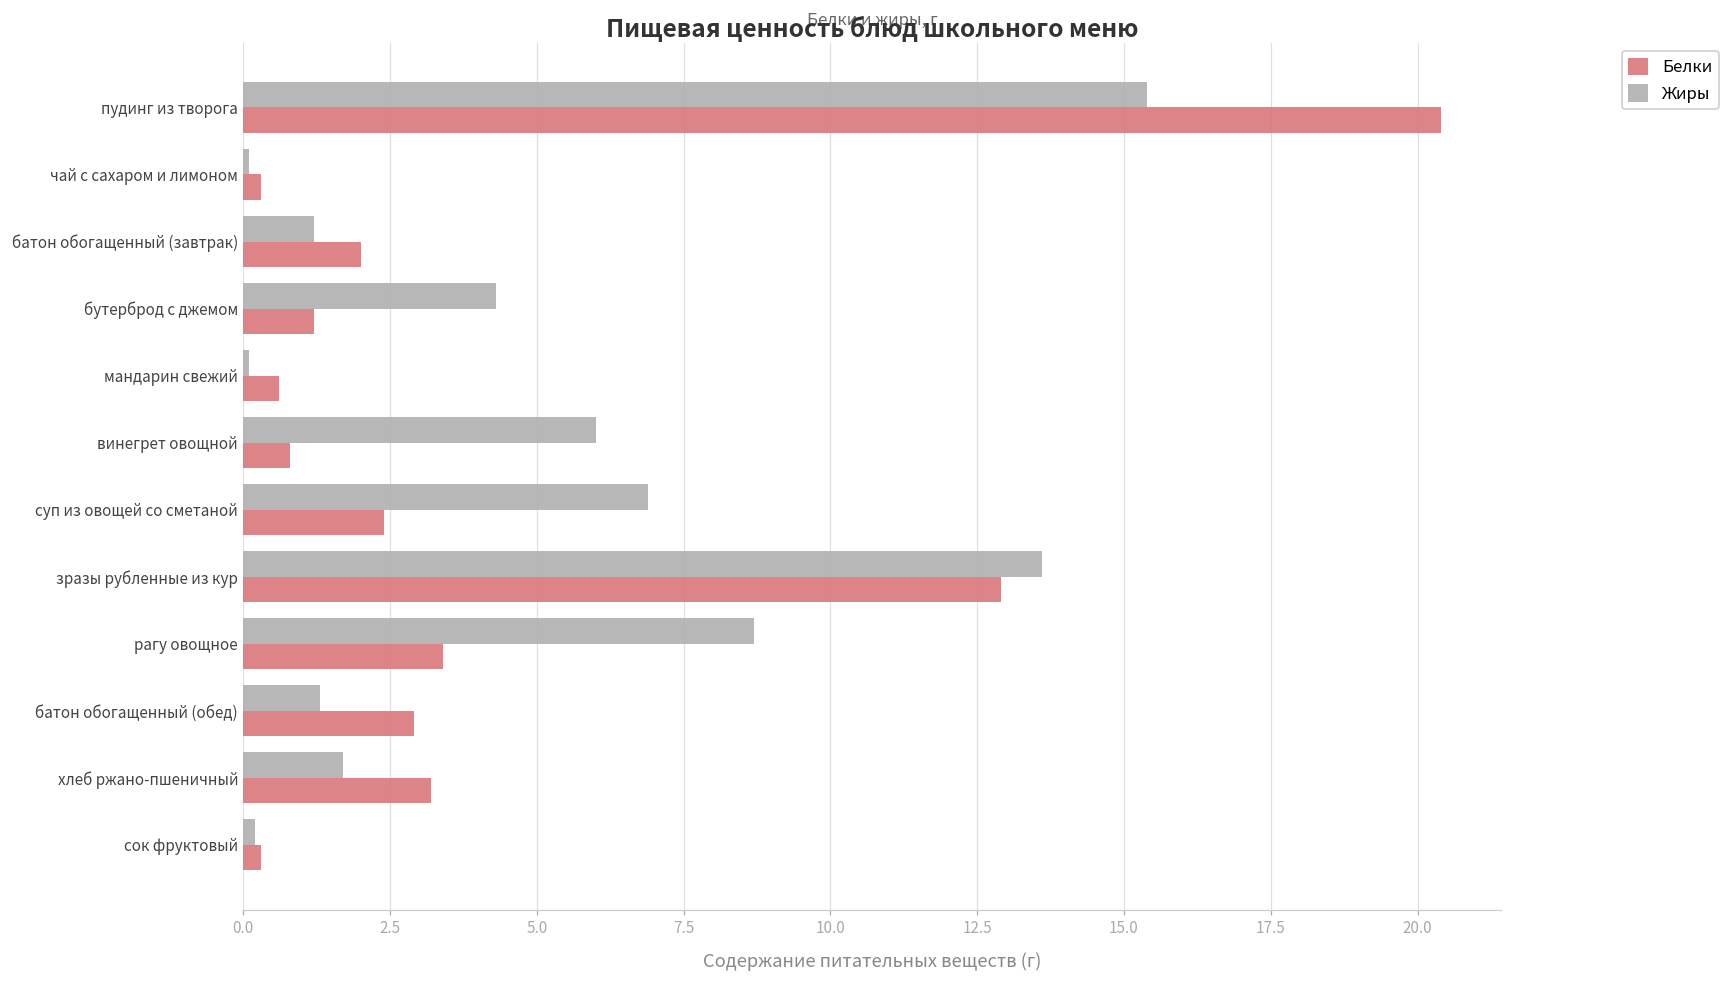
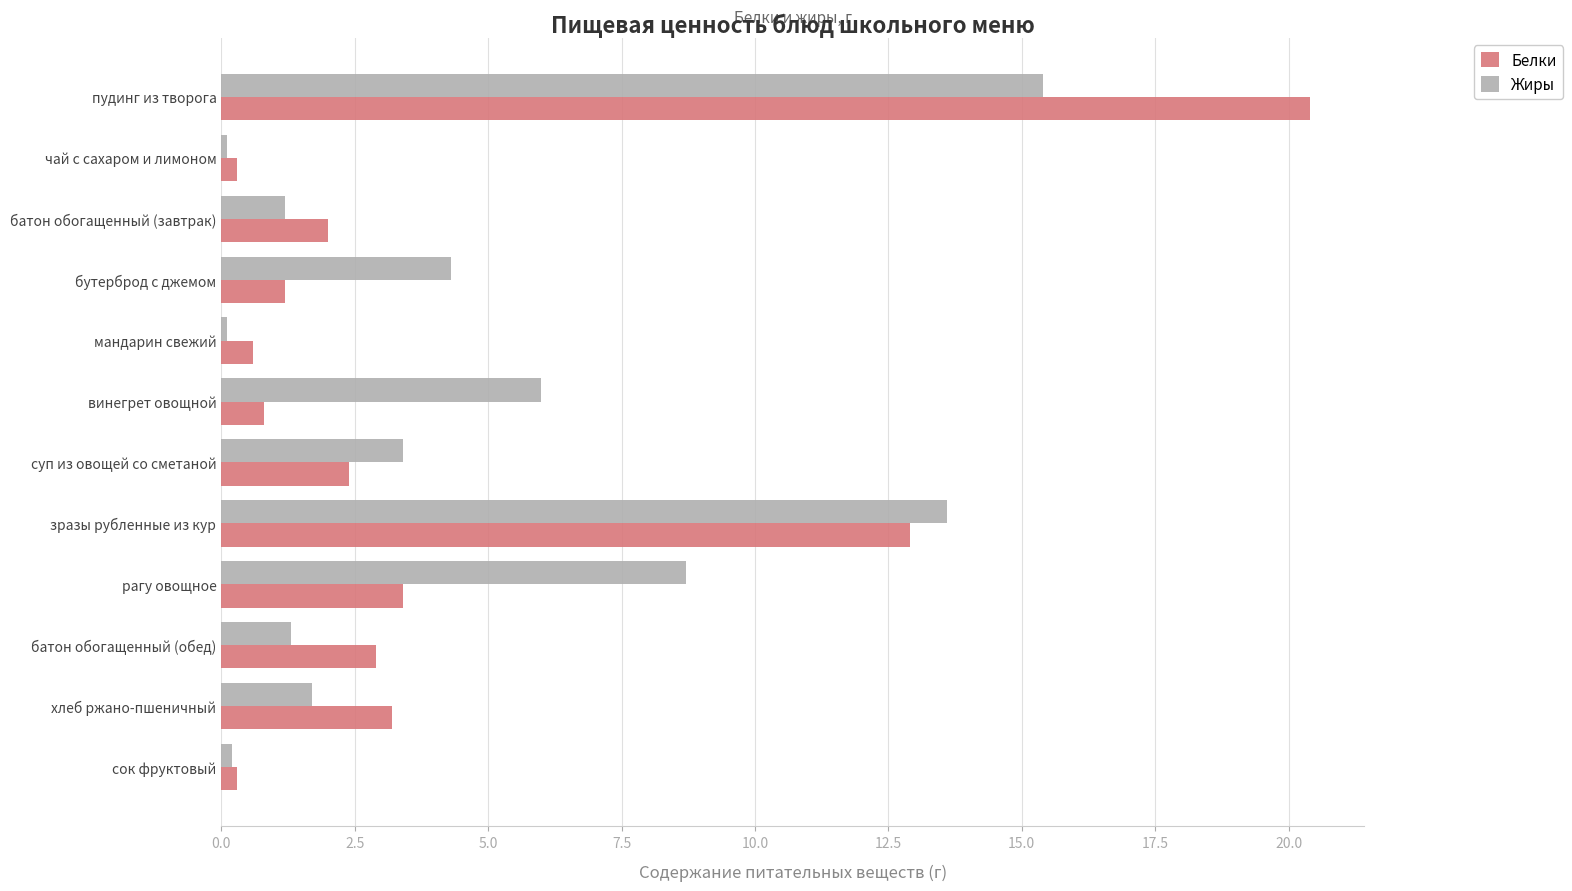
Жиры, суп из овощей со сметаной: 6.9 -> 3.4
